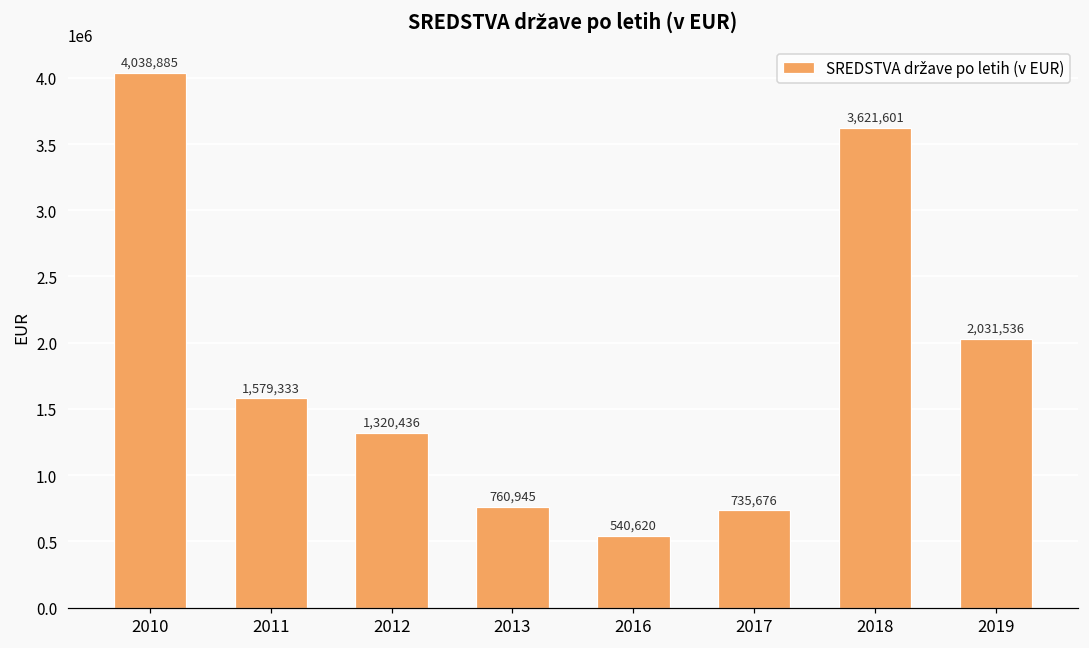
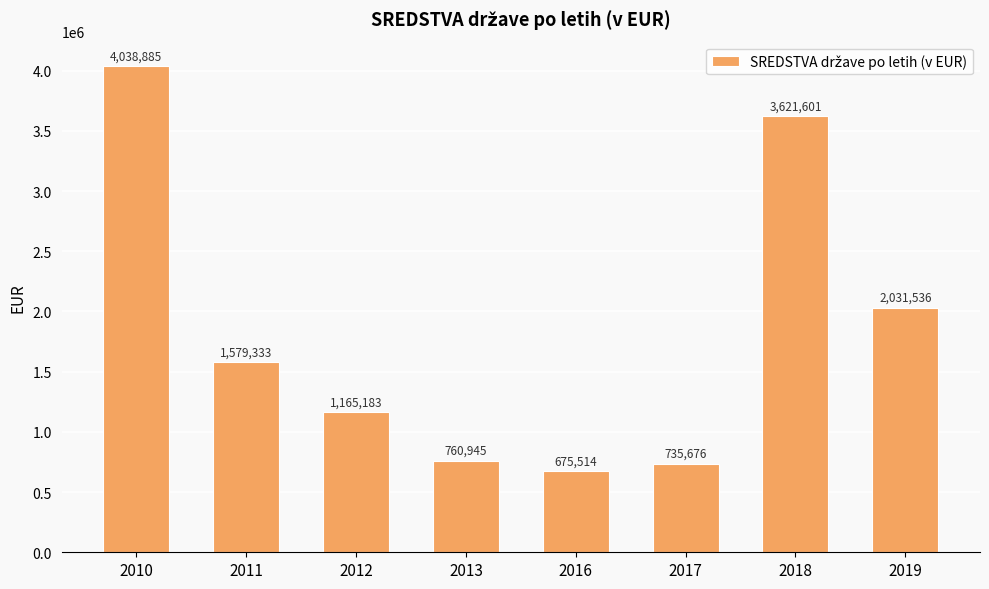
2012: 1,320,436 -> 1,165,183
2016: 540,620 -> 675,514
